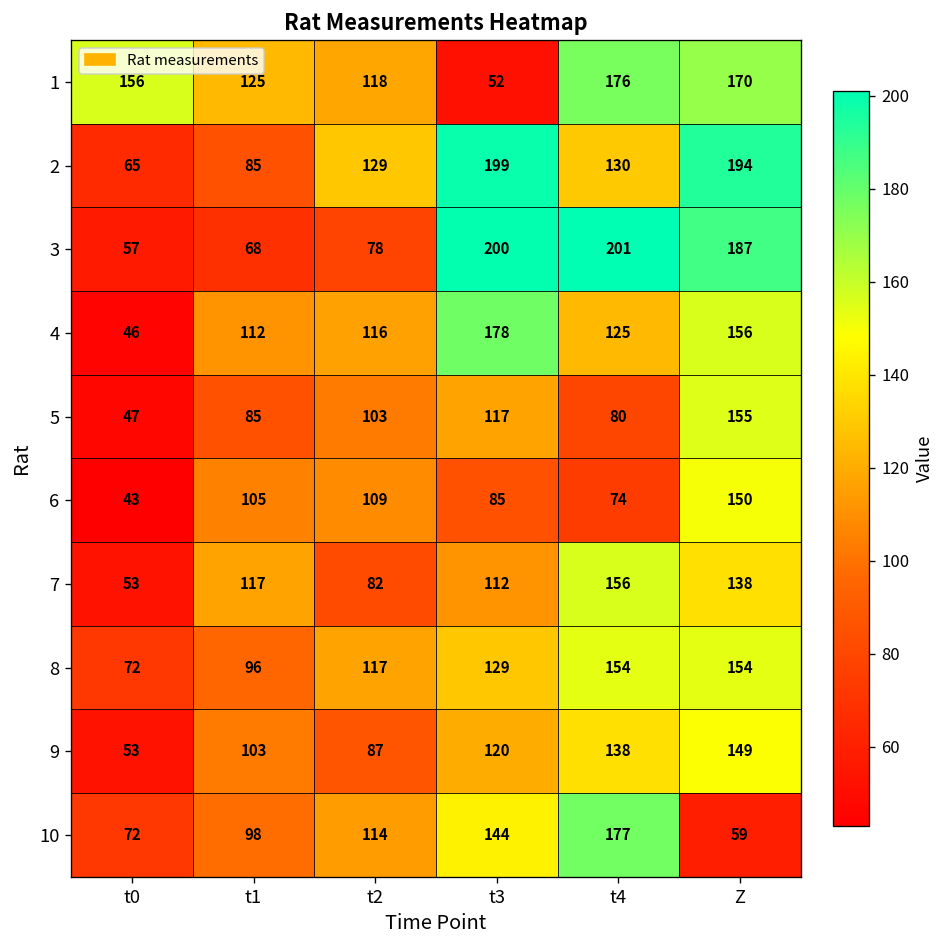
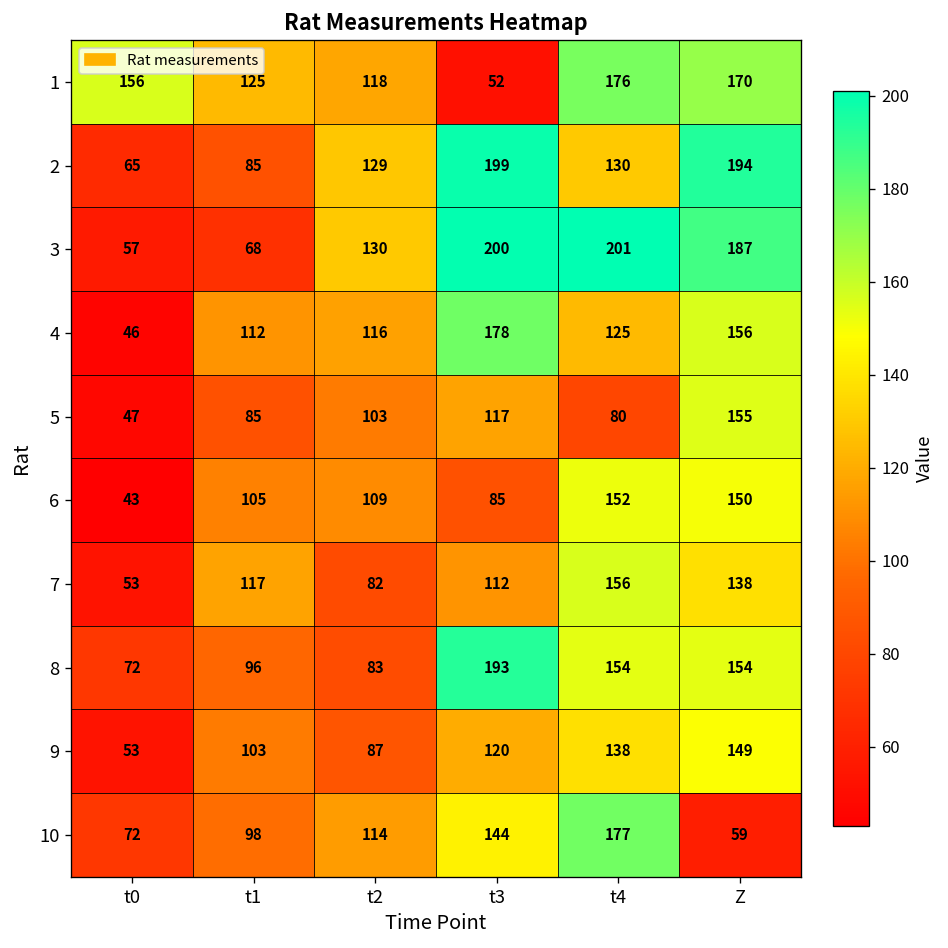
3, t2: 78 -> 130
6, t4: 74 -> 152
8, t2: 117 -> 83
8, t3: 129 -> 193
